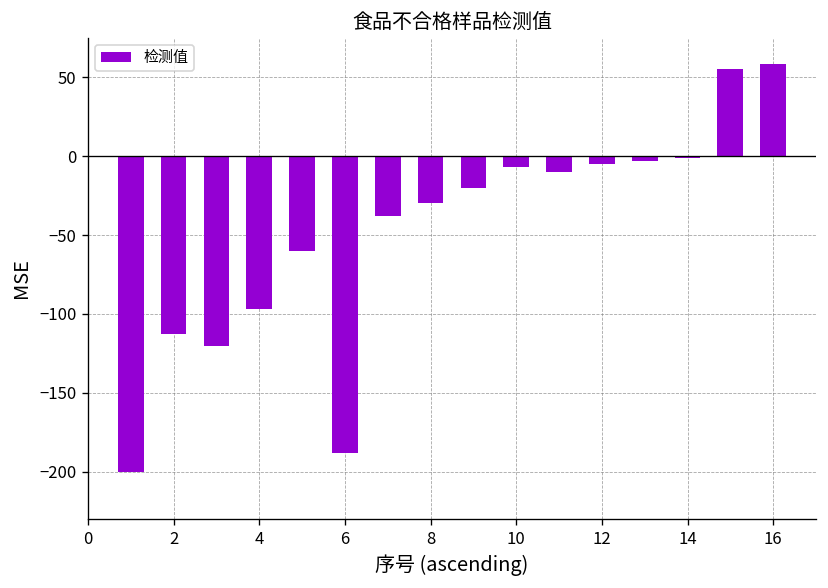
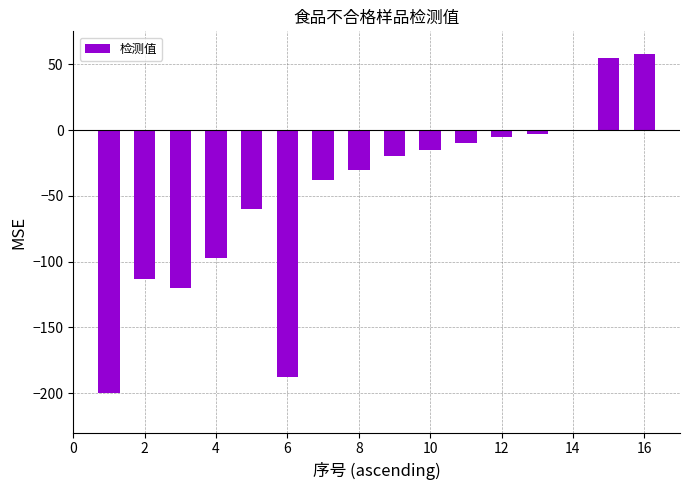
10: -7 -> -15
